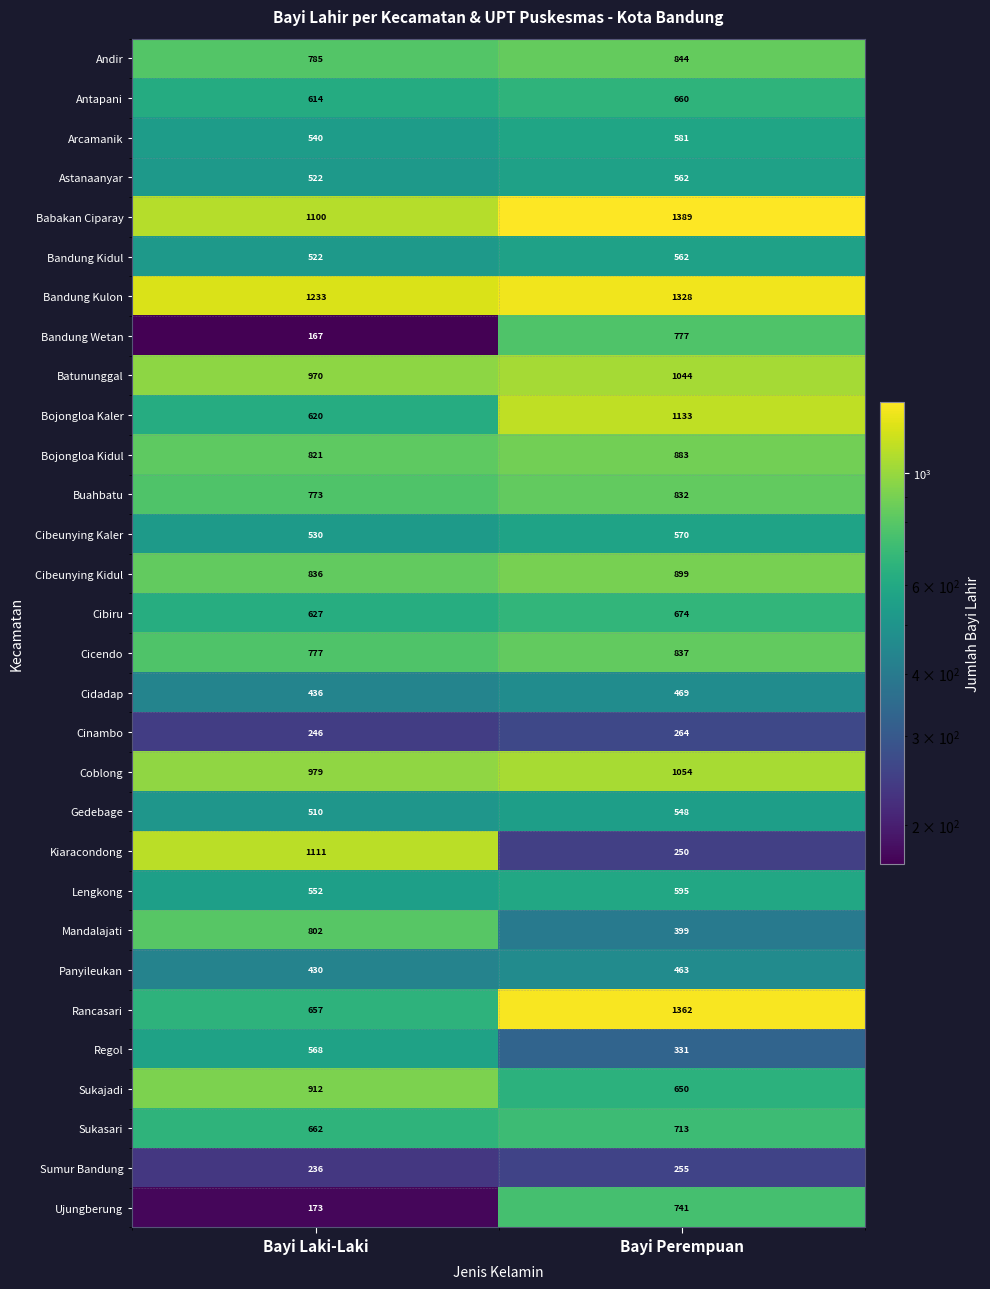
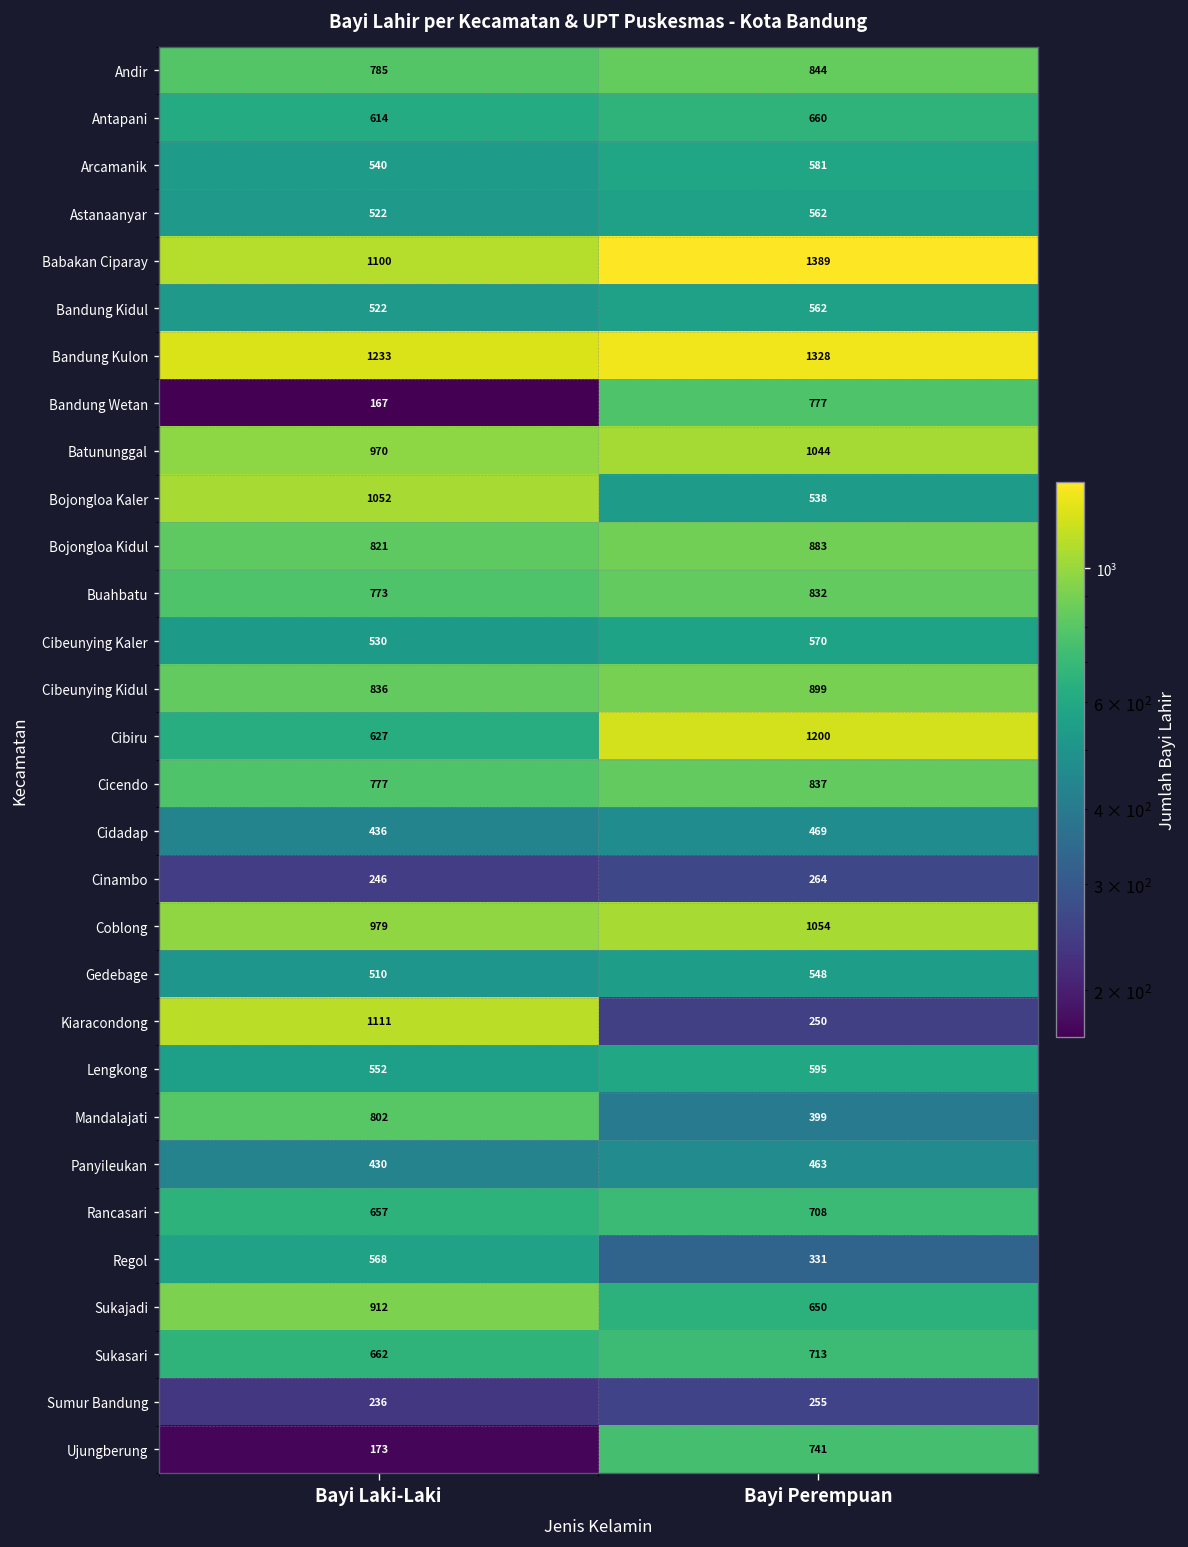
Bojongloa Kaler, Bayi Laki-Laki: 620 -> 1052
Bojongloa Kaler, Bayi Perempuan: 1133 -> 538
Cibiru, Bayi Perempuan: 674 -> 1200
Rancasari, Bayi Perempuan: 1362 -> 708
